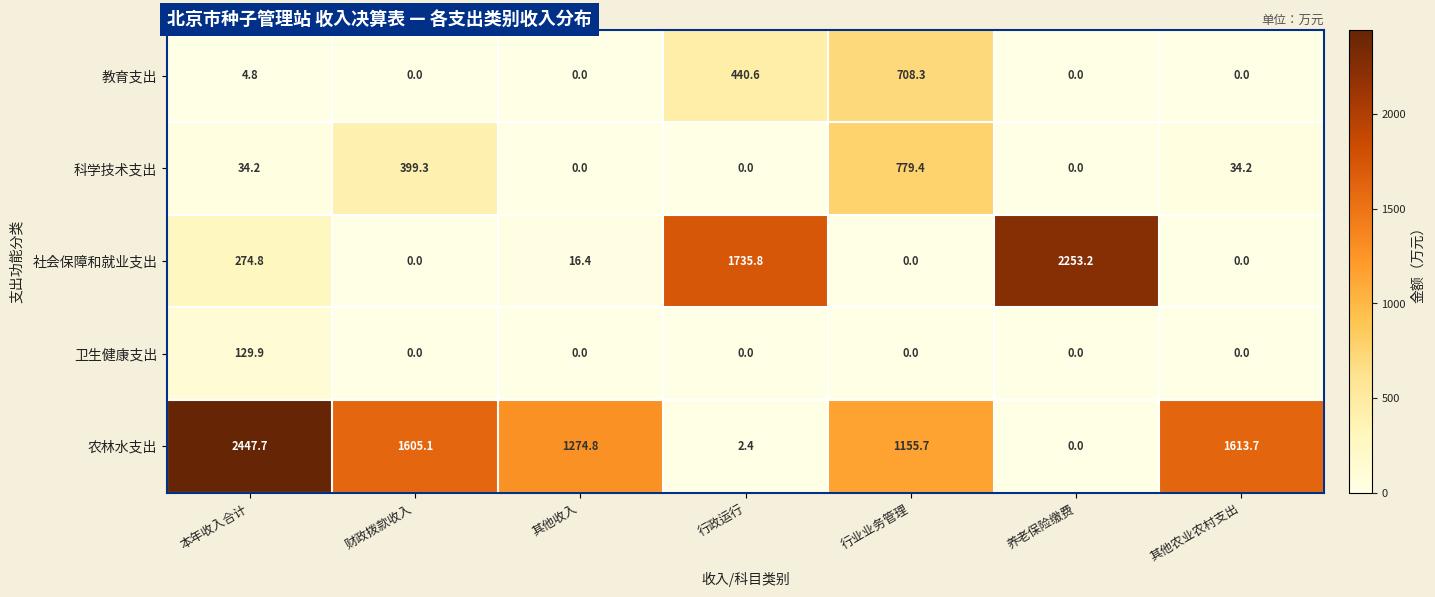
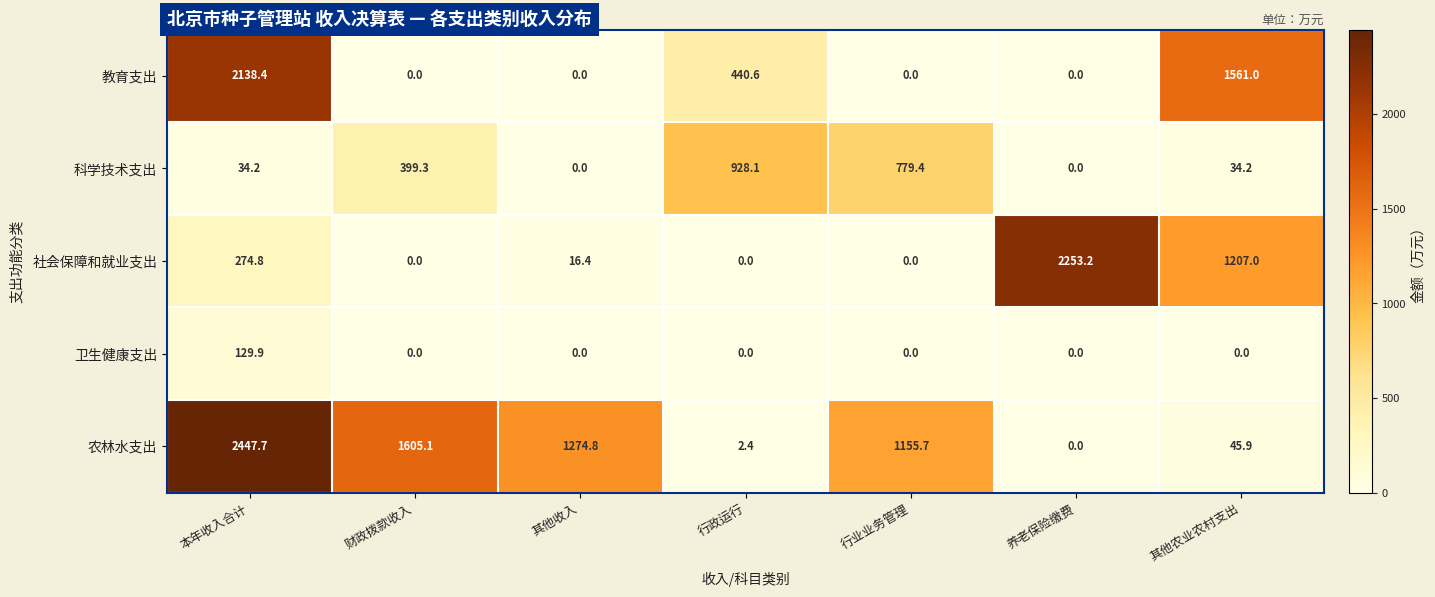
教育支出, 本年收入合计: 4.8 -> 2138.4
教育支出, 行业业务管理: 708.3 -> 0.0
教育支出, 其他农业农村支出: 0.0 -> 1561.0
科学技术支出, 行政运行: 0.0 -> 928.1
社会保障和就业支出, 行政运行: 1735.8 -> 0.0
社会保障和就业支出, 其他农业农村支出: 0.0 -> 1207.0
农林水支出, 其他农业农村支出: 1613.7 -> 45.9
